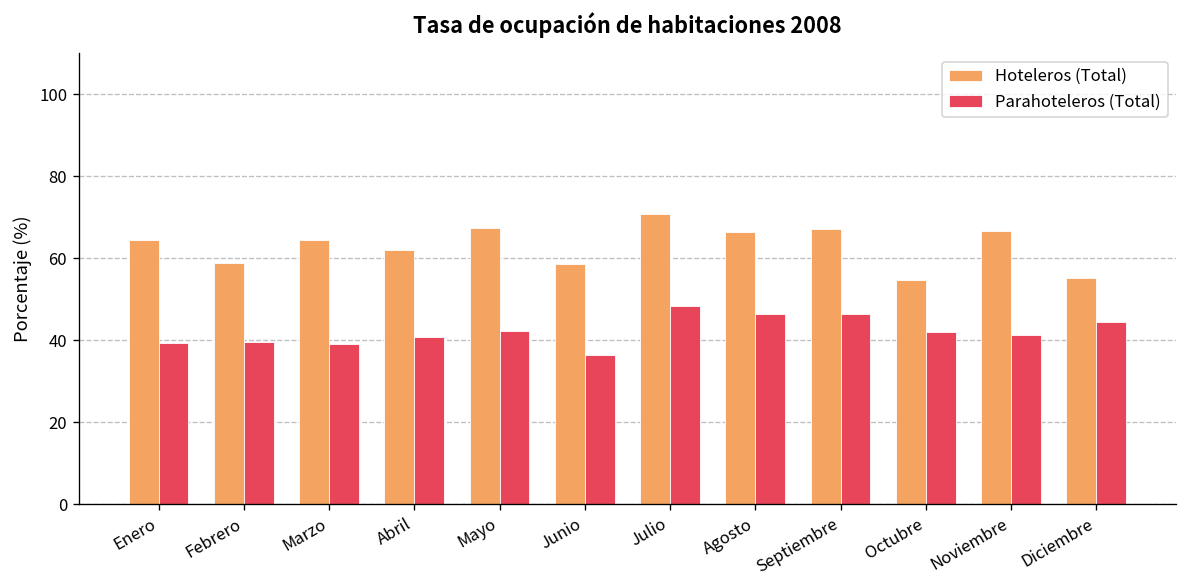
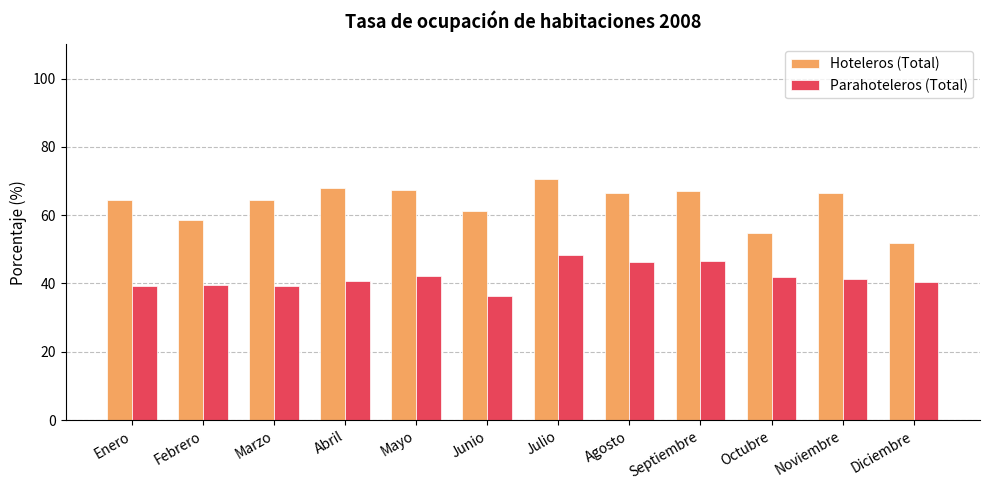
Hoteleros (Total), Abril: 62 -> 68
Hoteleros (Total), Junio: 58 -> 61
Hoteleros (Total), Diciembre: 55 -> 52
Parahoteleros (Total), Diciembre: 44 -> 40
